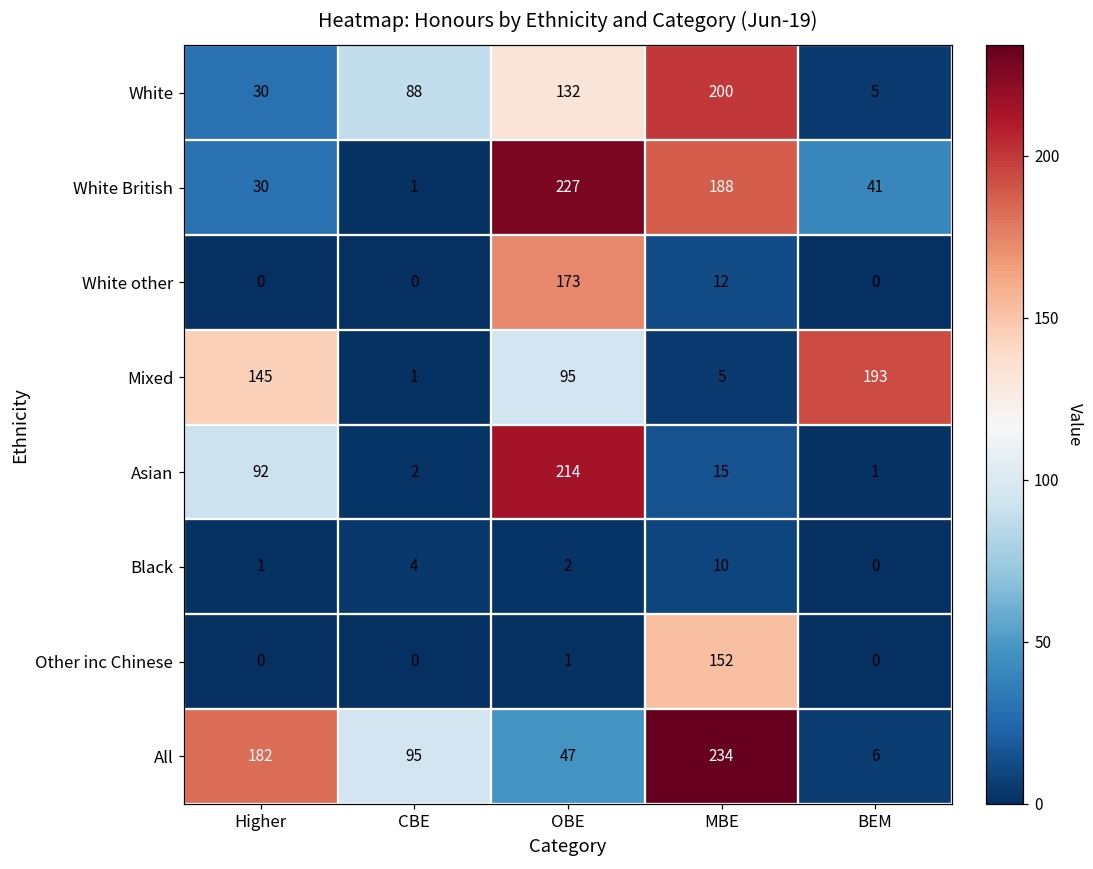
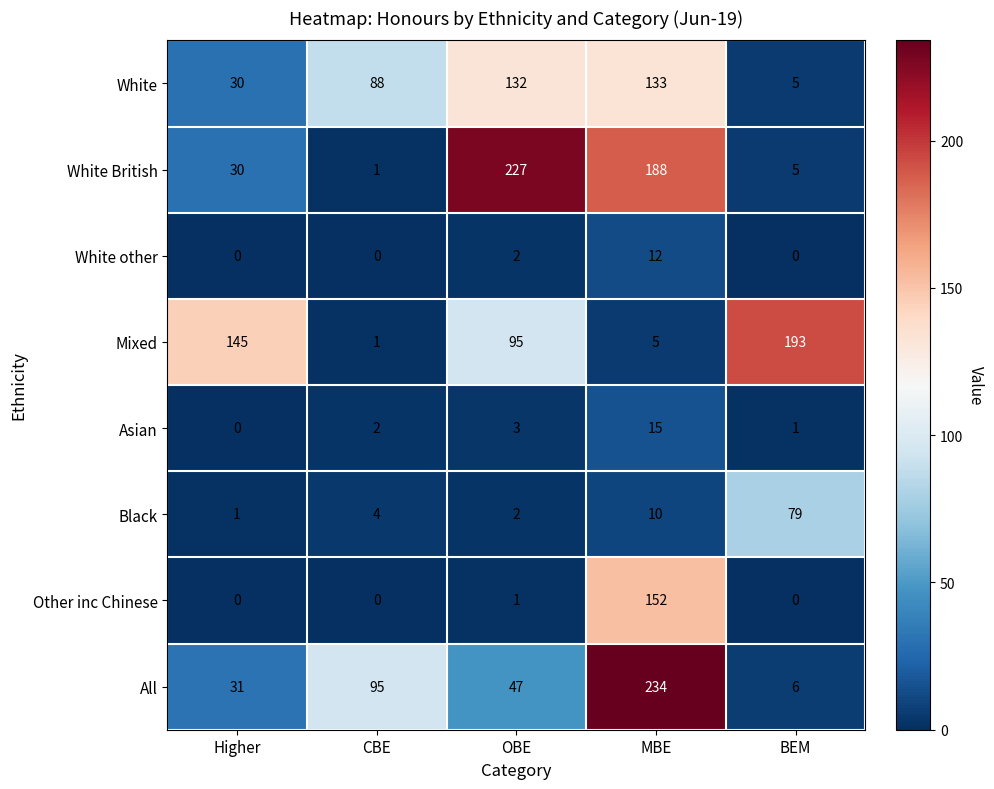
White, MBE: 200 -> 133
White British, BEM: 41 -> 5
White other, OBE: 173 -> 2
Asian, Higher: 92 -> 0
Asian, OBE: 214 -> 3
Black, BEM: 0 -> 79
All, Higher: 182 -> 31
